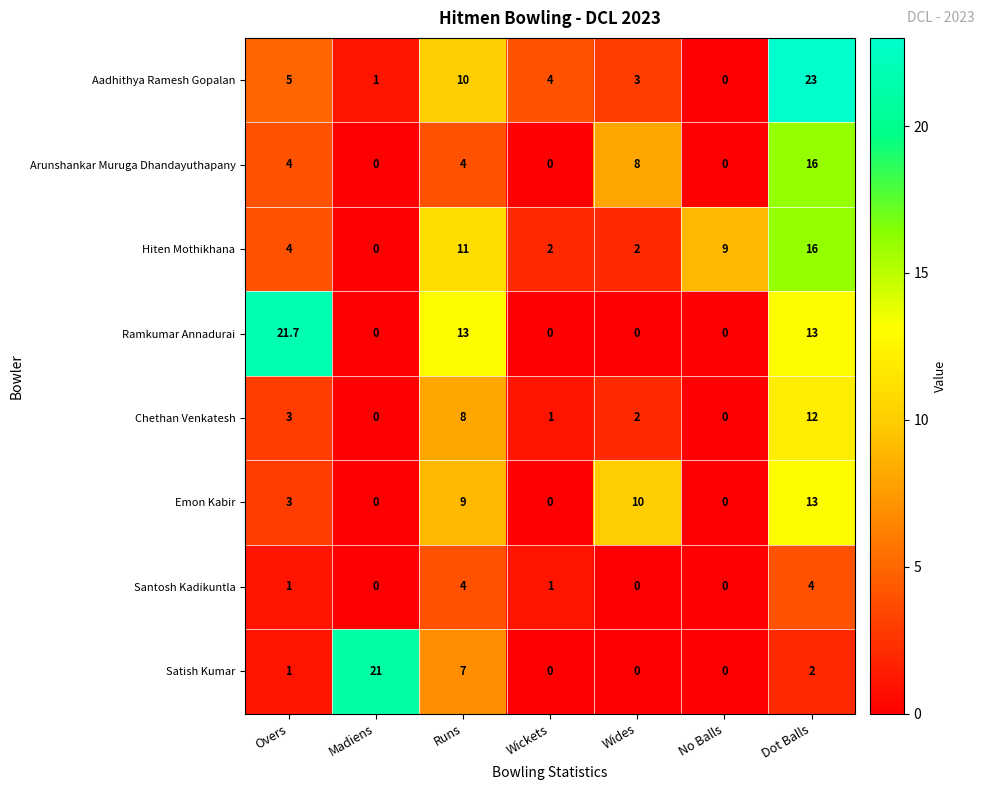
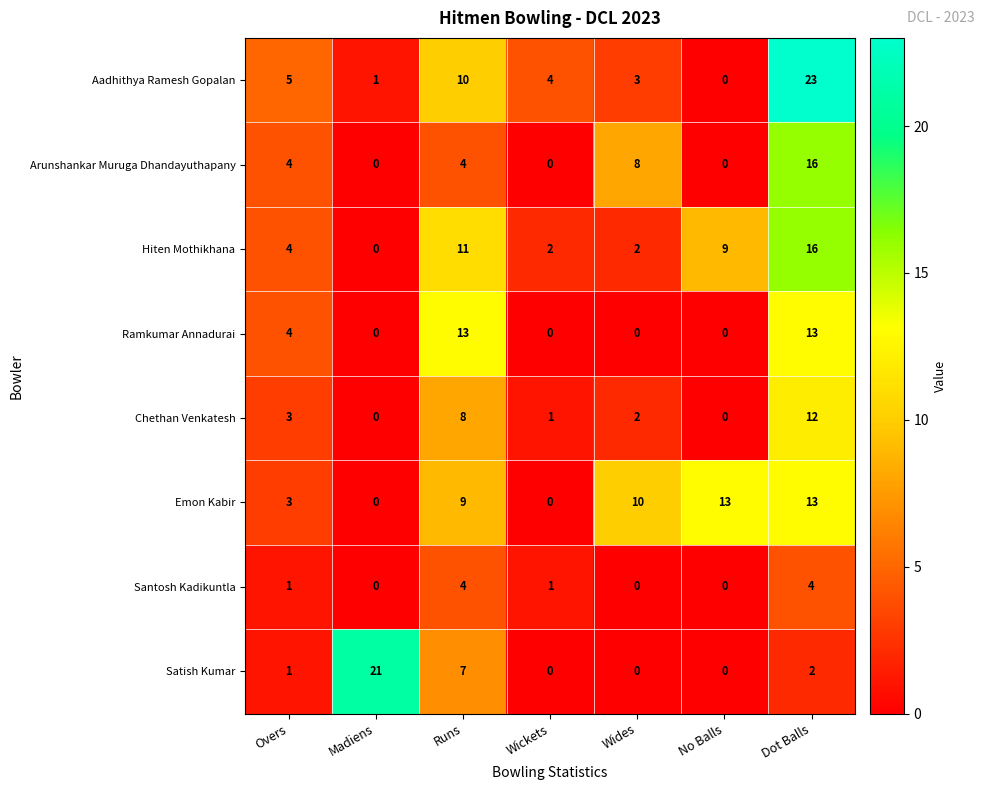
Ramkumar Annadurai, Overs: 21.7 -> 4
Emon Kabir, No Balls: 0 -> 13
